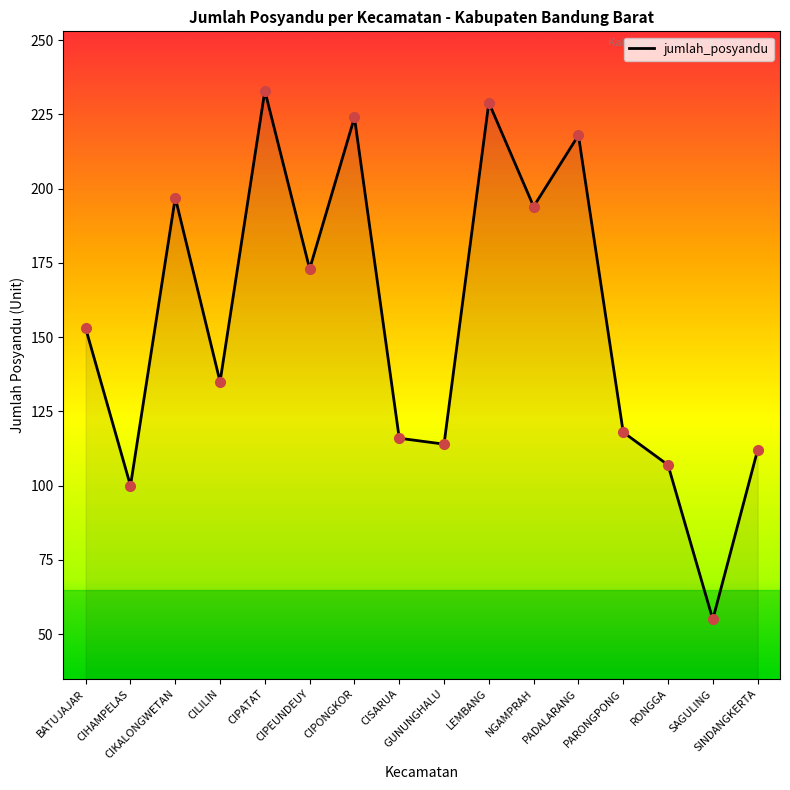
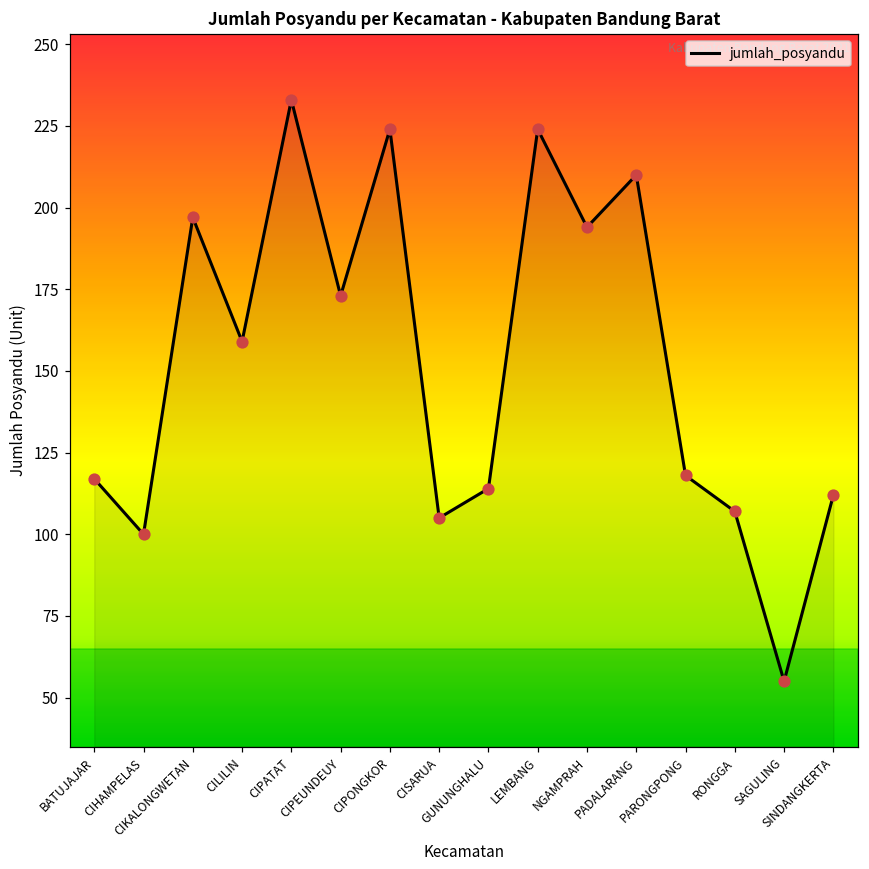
BATUJAJAR: 153 -> 117
CILILIN: 135 -> 159
CISARUA: 116 -> 105
LEMBANG: 229 -> 224
PADALARANG: 218 -> 210
